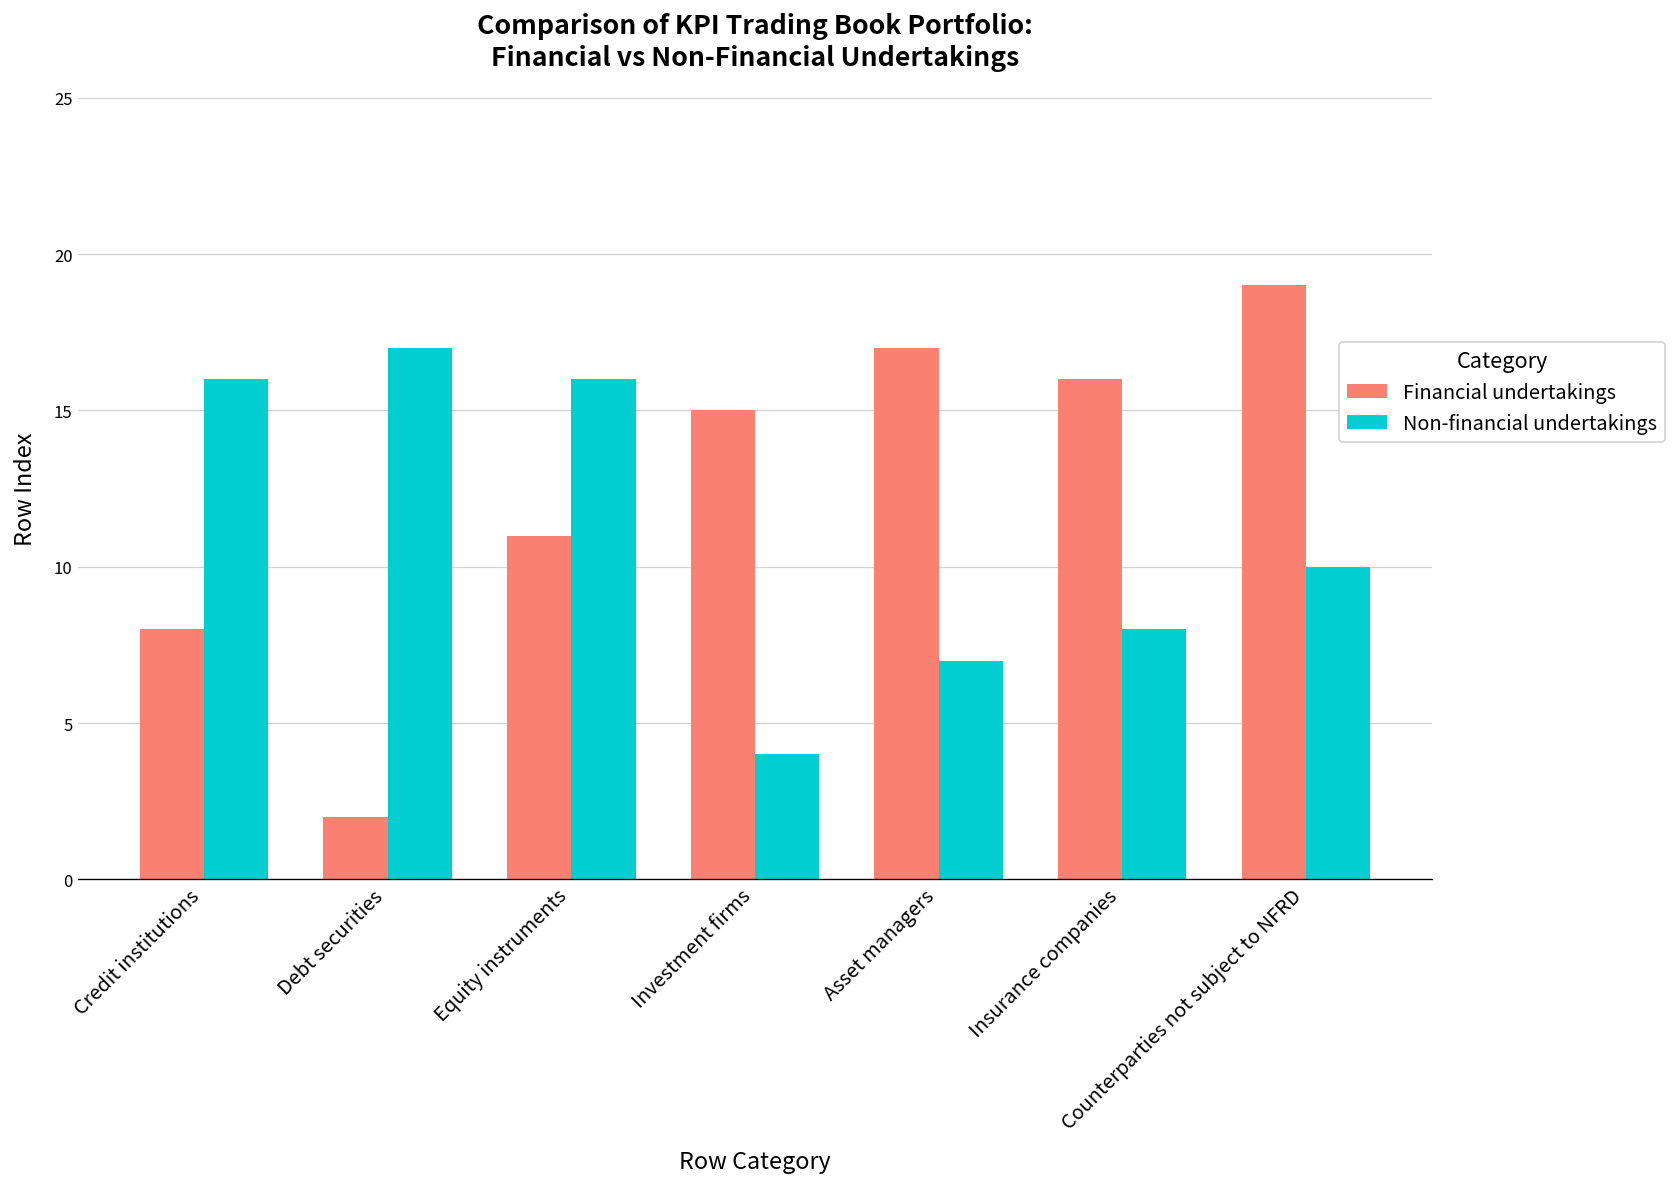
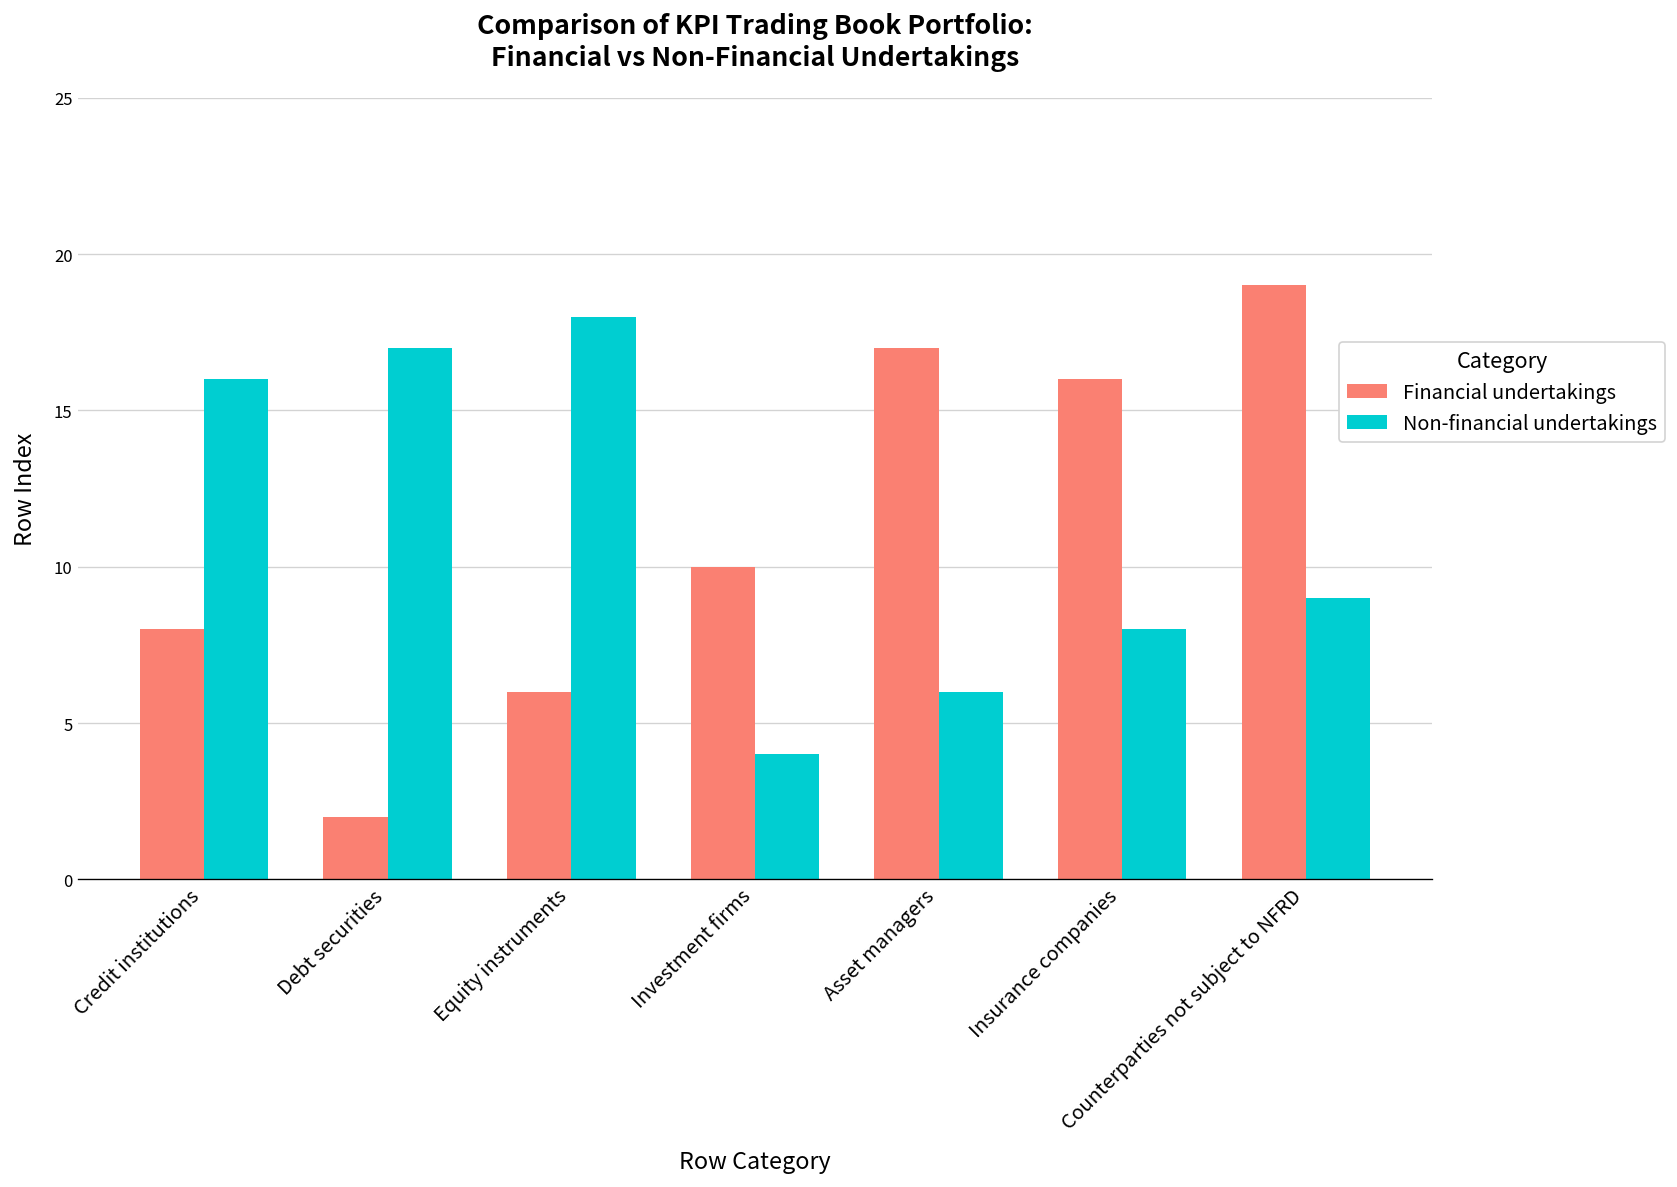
Financial undertakings, Equity instruments: 11 -> 6
Non-financial undertakings, Equity instruments: 16 -> 18
Financial undertakings, Investment firms: 15 -> 10
Non-financial undertakings, Asset managers: 7 -> 6
Non-financial undertakings, Counterparties not subject to NFRD: 10 -> 9
